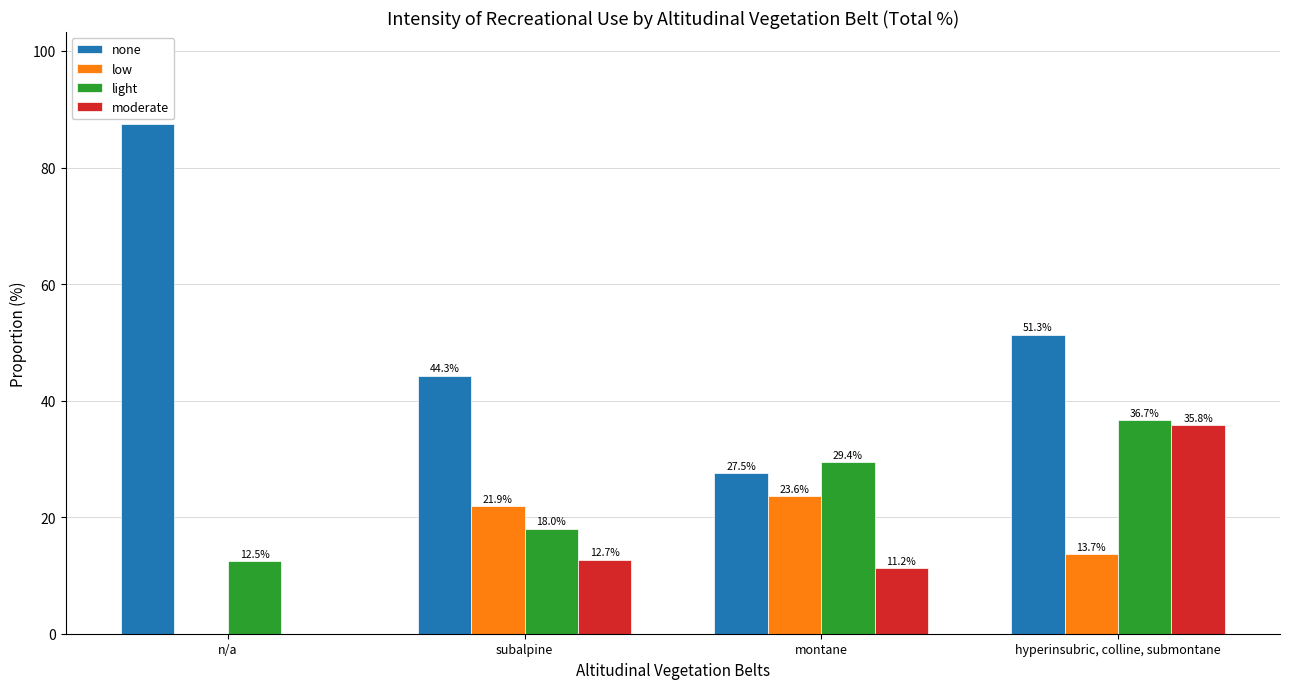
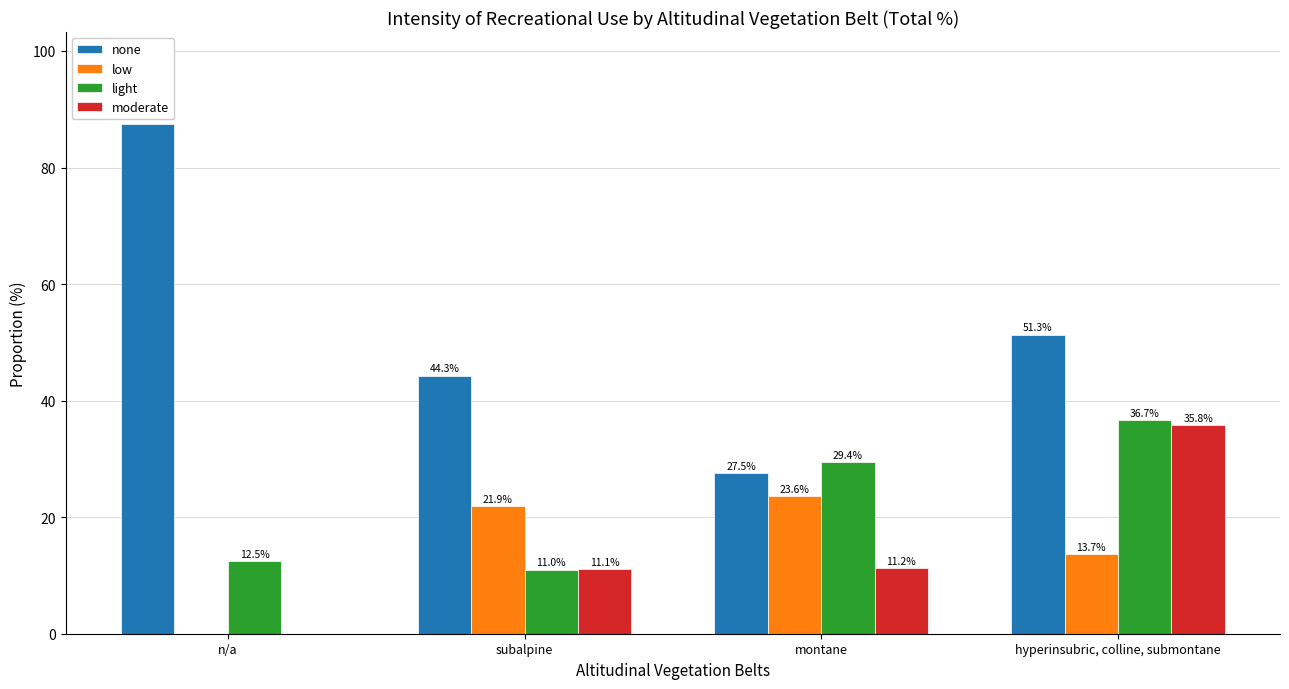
light, subalpine: 18.0% -> 11.0%
moderate, subalpine: 12.7% -> 11.1%
